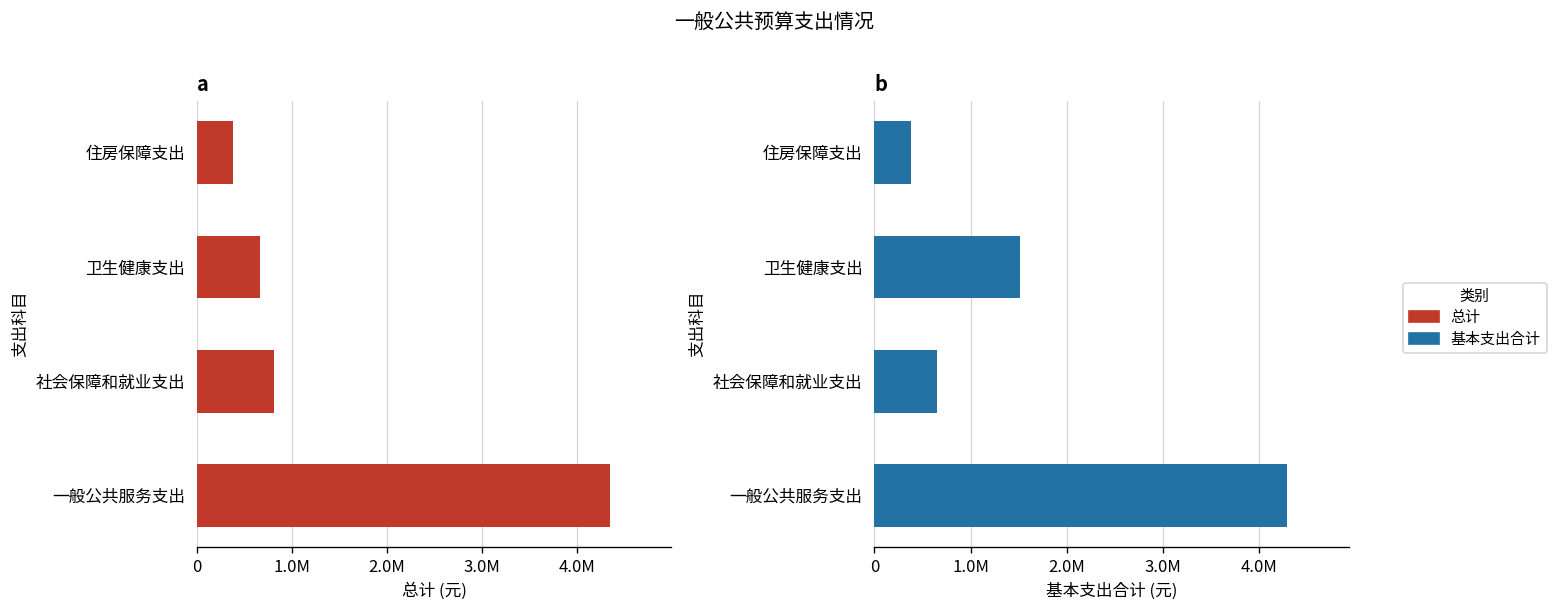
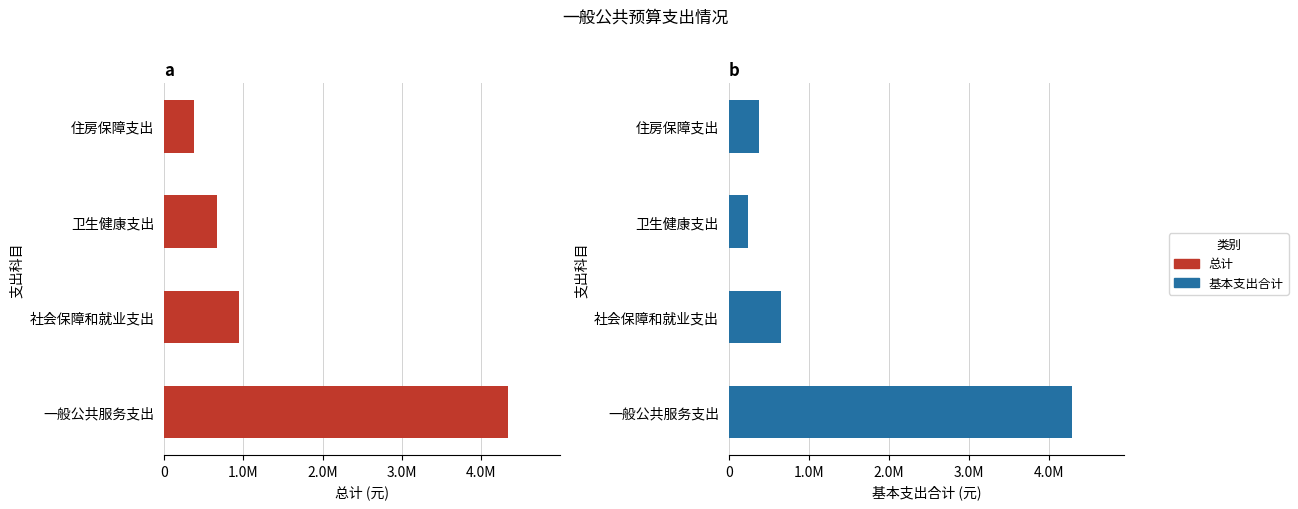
a, 社会保障和就业支出: 800000 -> 900000
b, 卫生健康支出: 1500000 -> 200000
